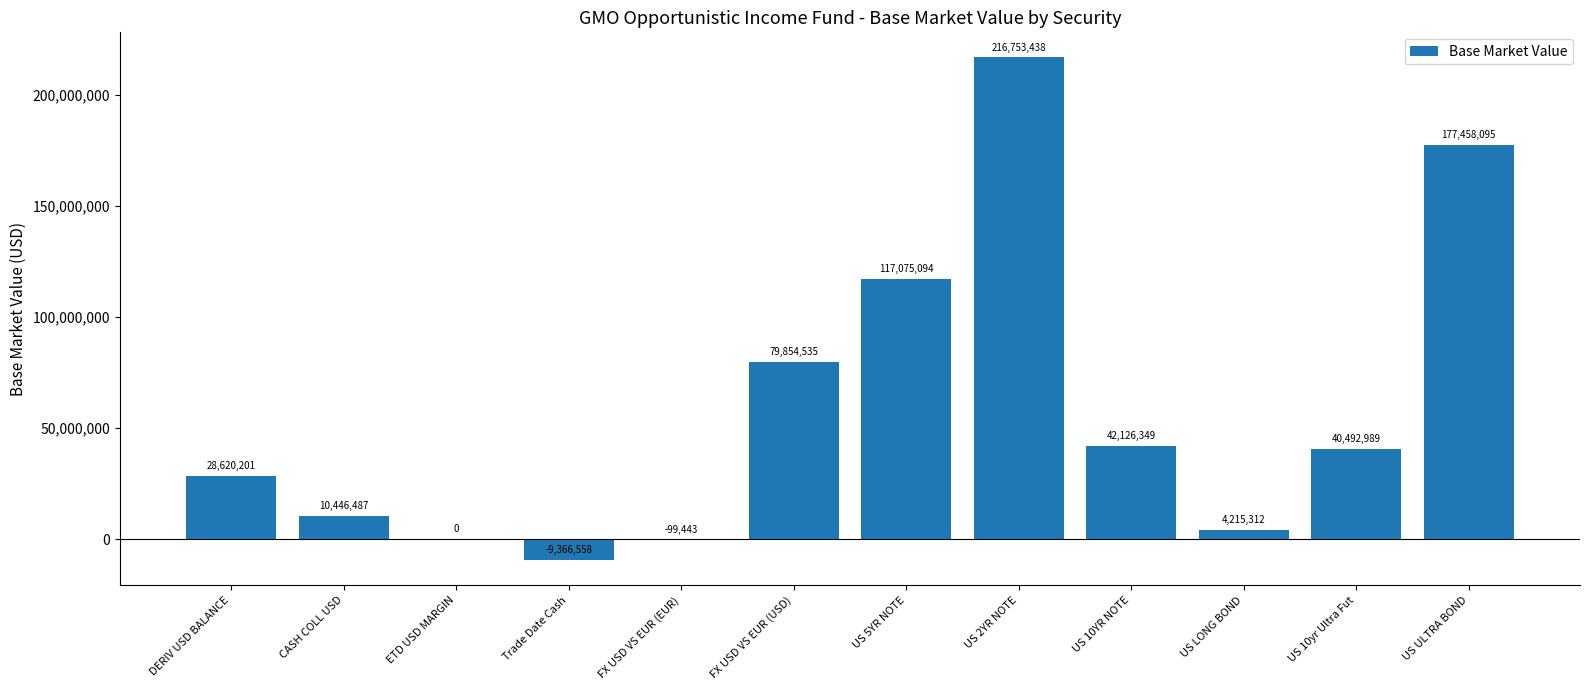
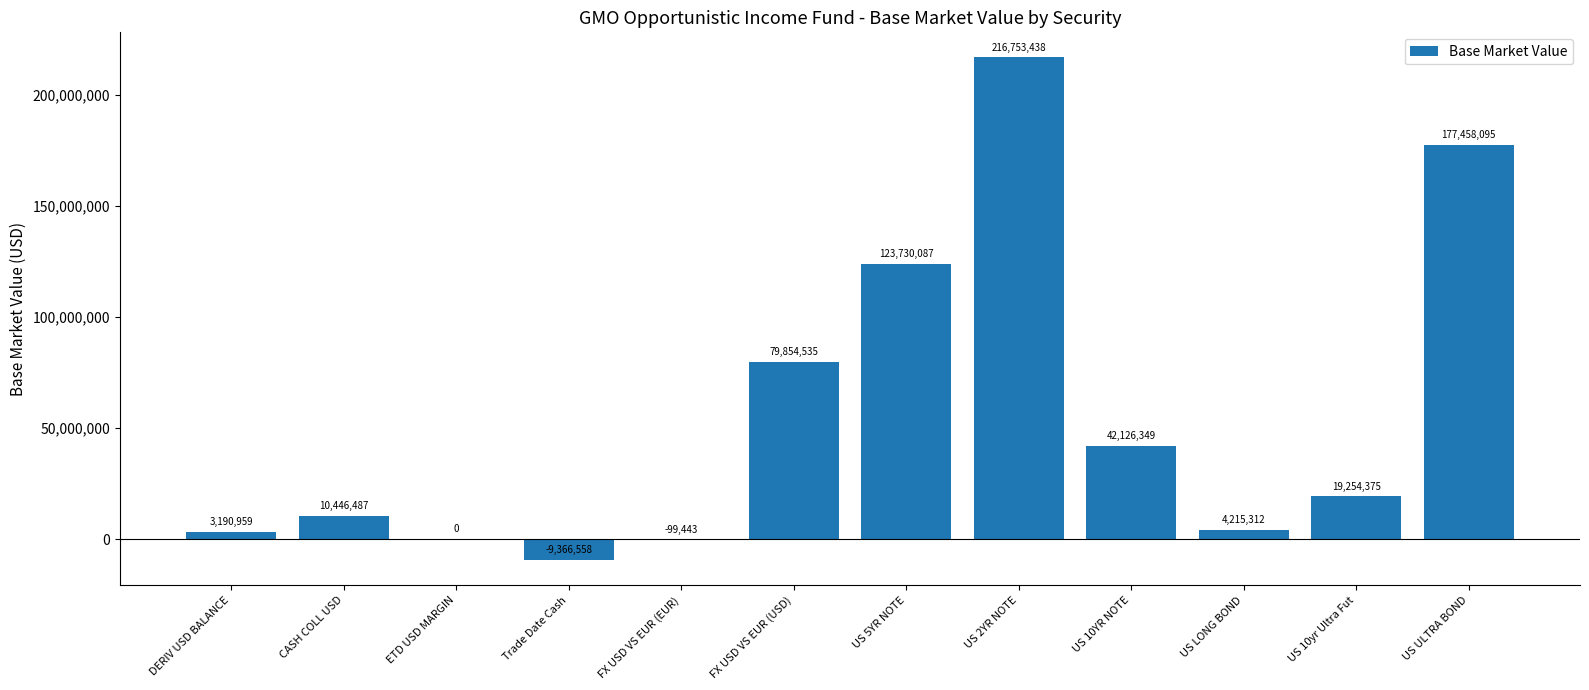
DERIV USD BALANCE: 28,620,201 -> 3,190,959
US 5YR NOTE: 117,075,094 -> 123,730,087
US 10yr Ultra Fut: 40,492,989 -> 19,254,375
